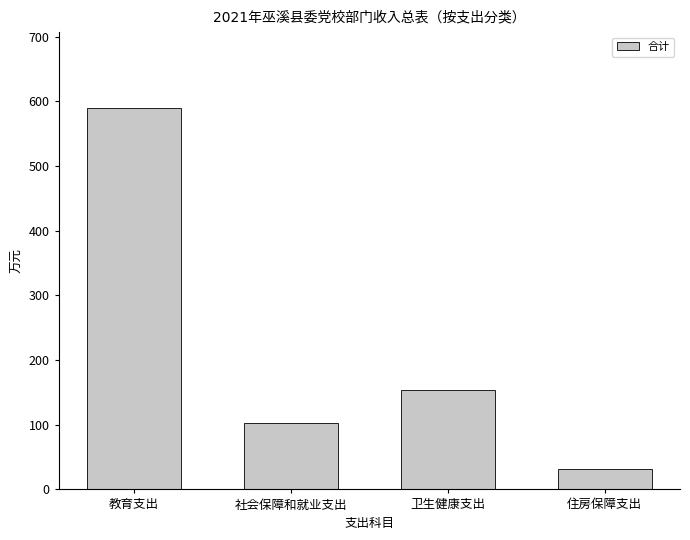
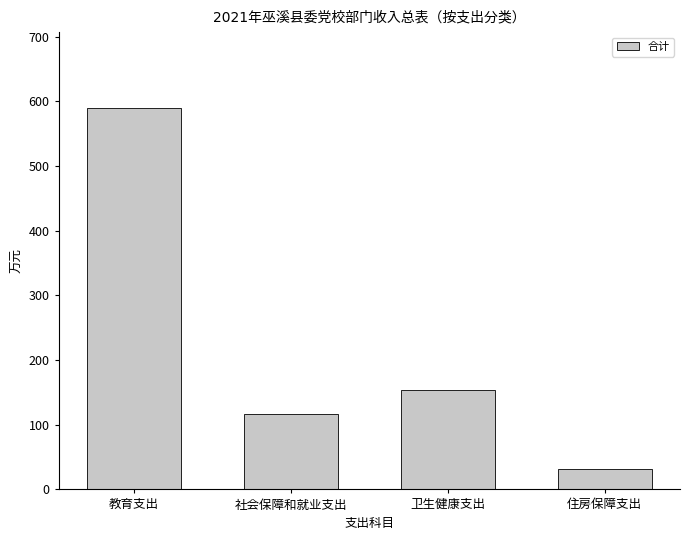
社会保障和就业支出: 100 -> 120
